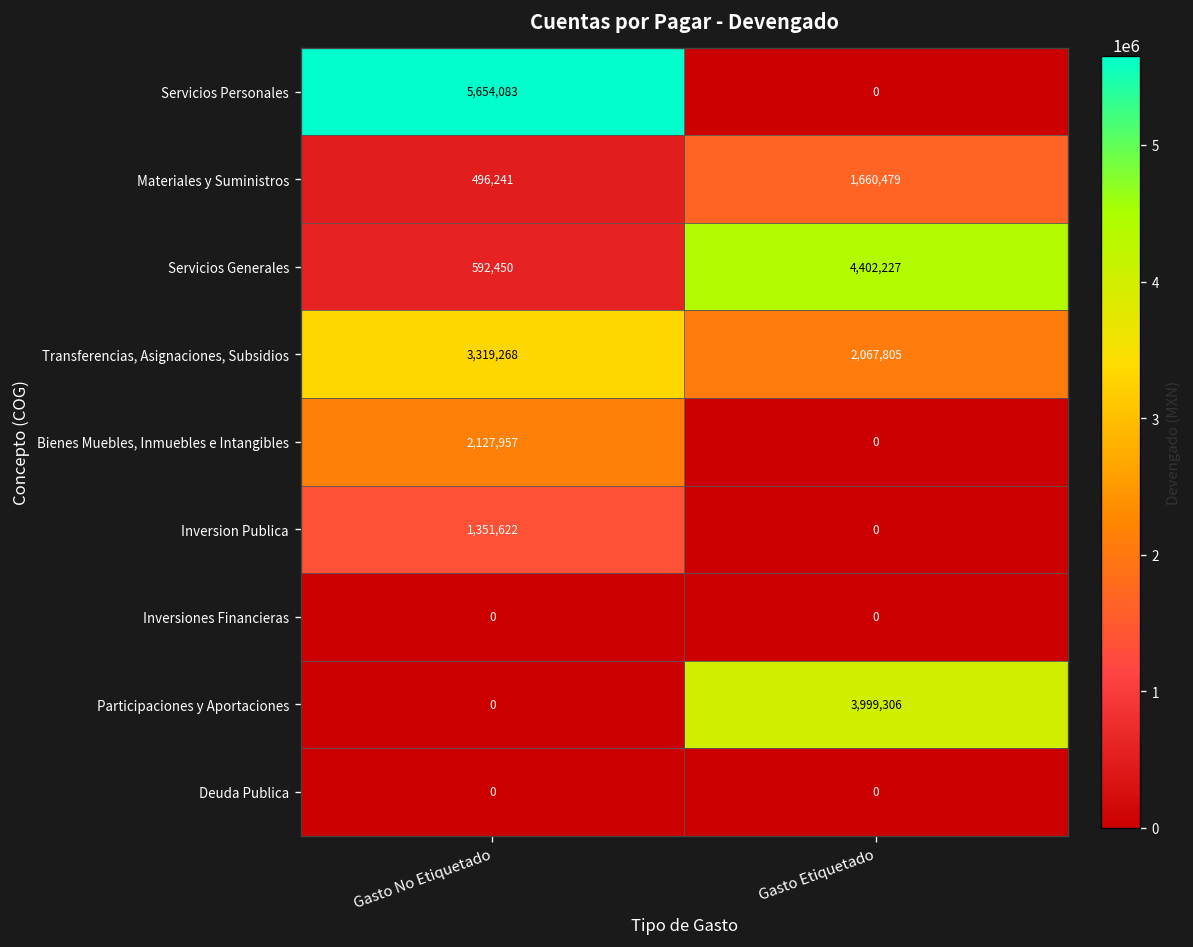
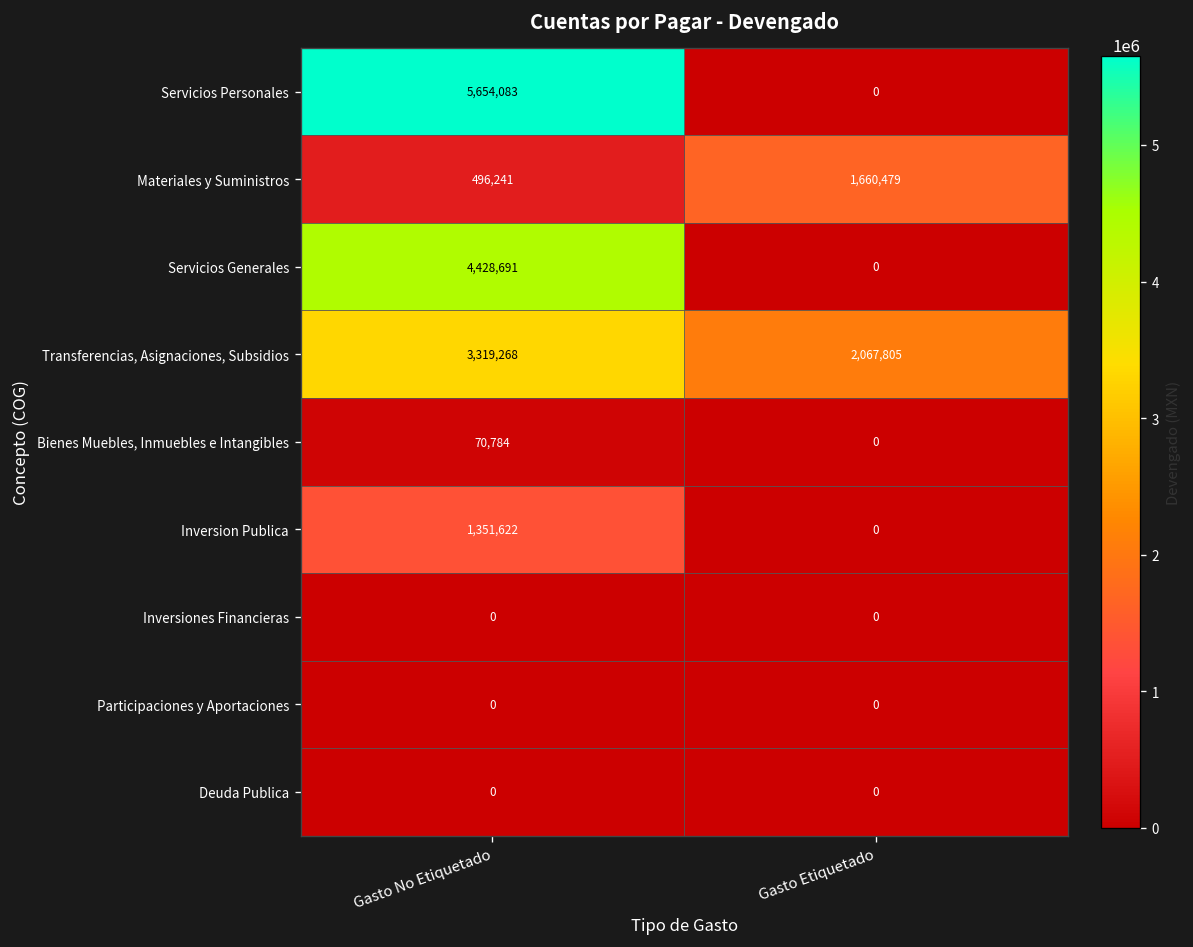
Servicios Generales, Gasto No Etiquetado: 592,450 -> 4,428,691
Servicios Generales, Gasto Etiquetado: 4,402,227 -> 0
Bienes Muebles, Inmuebles e Intangibles, Gasto No Etiquetado: 2,127,957 -> 70,784
Participaciones y Aportaciones, Gasto Etiquetado: 3,999,306 -> 0
